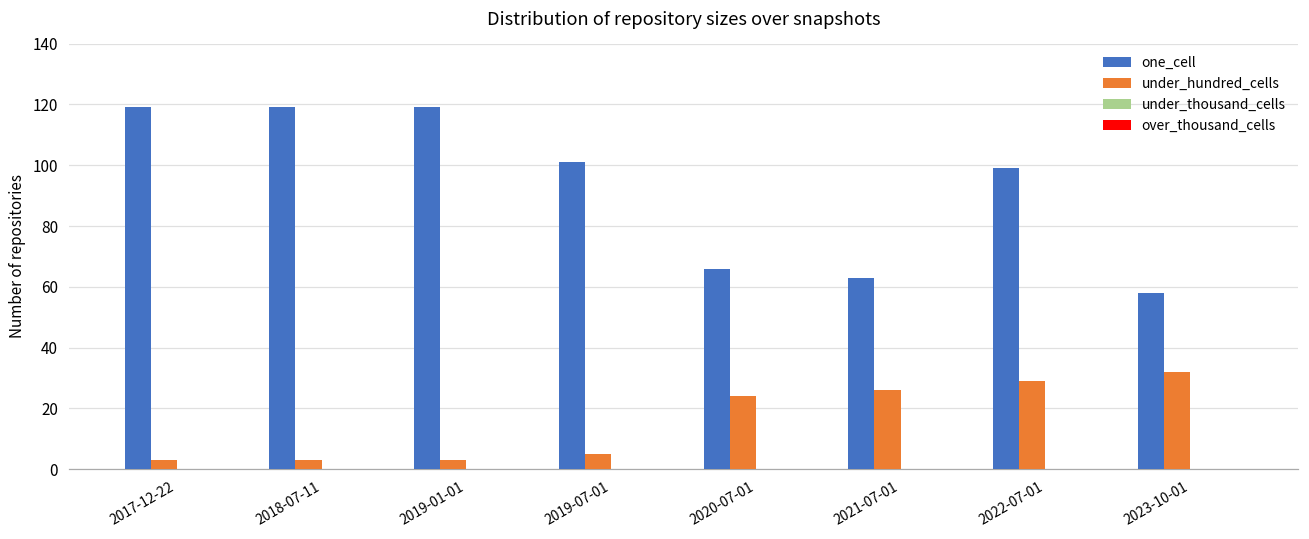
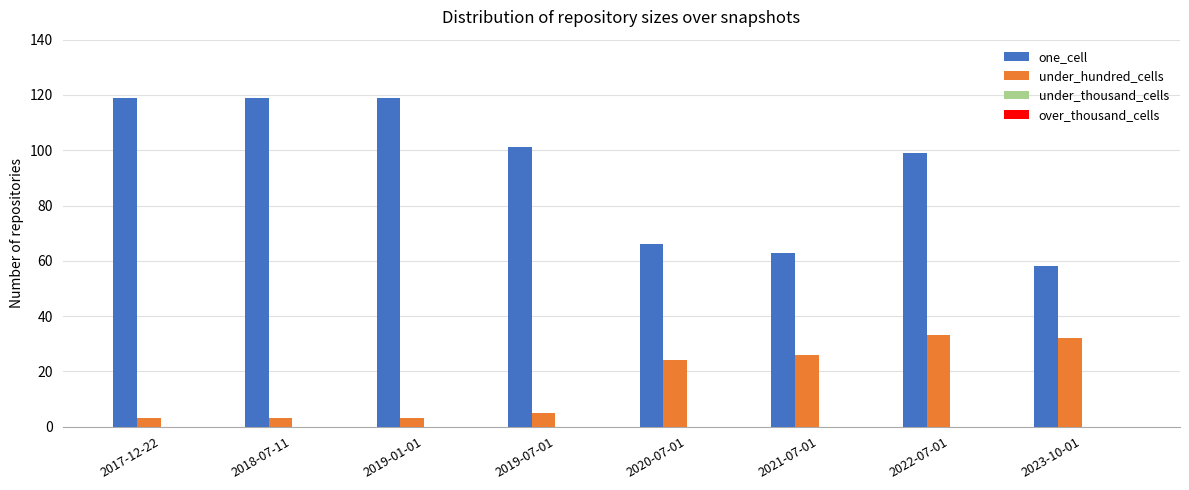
under_hundred_cells, 2022-07-01: 29 -> 33
